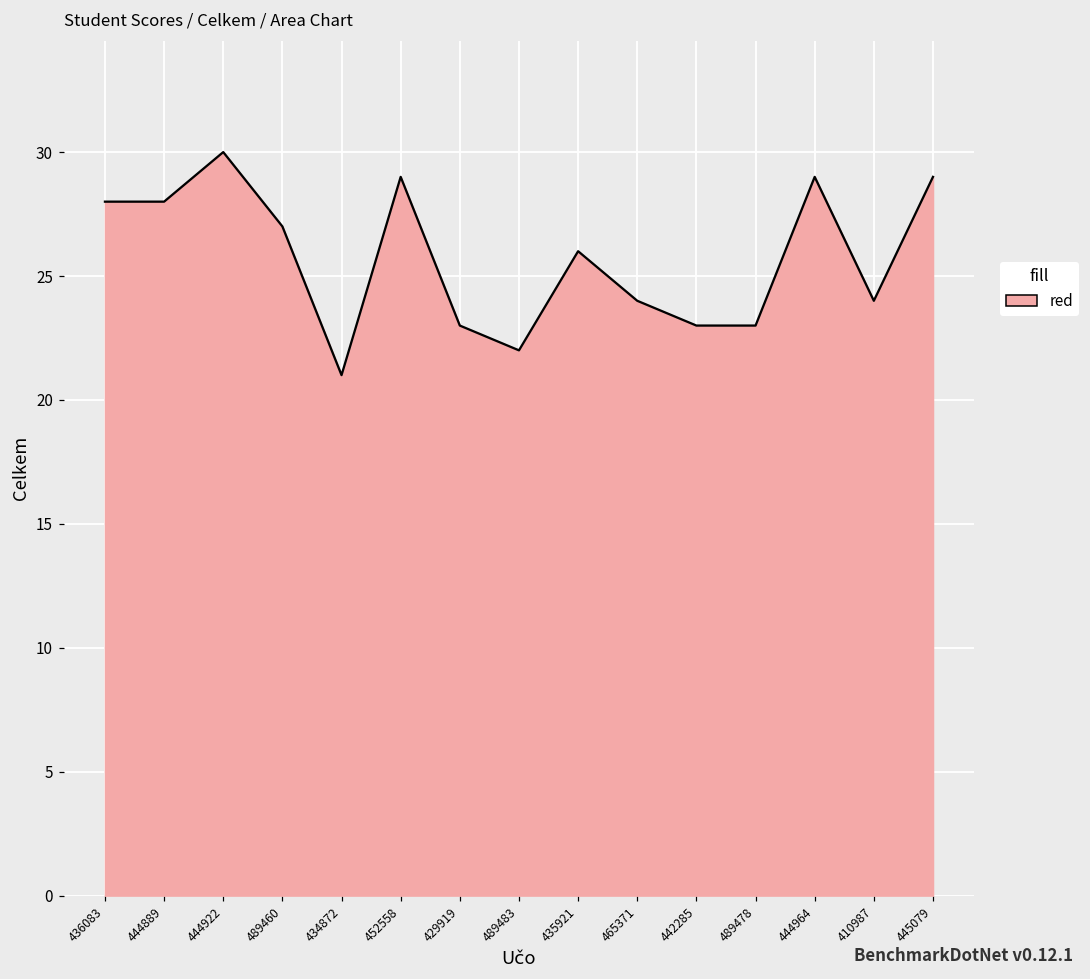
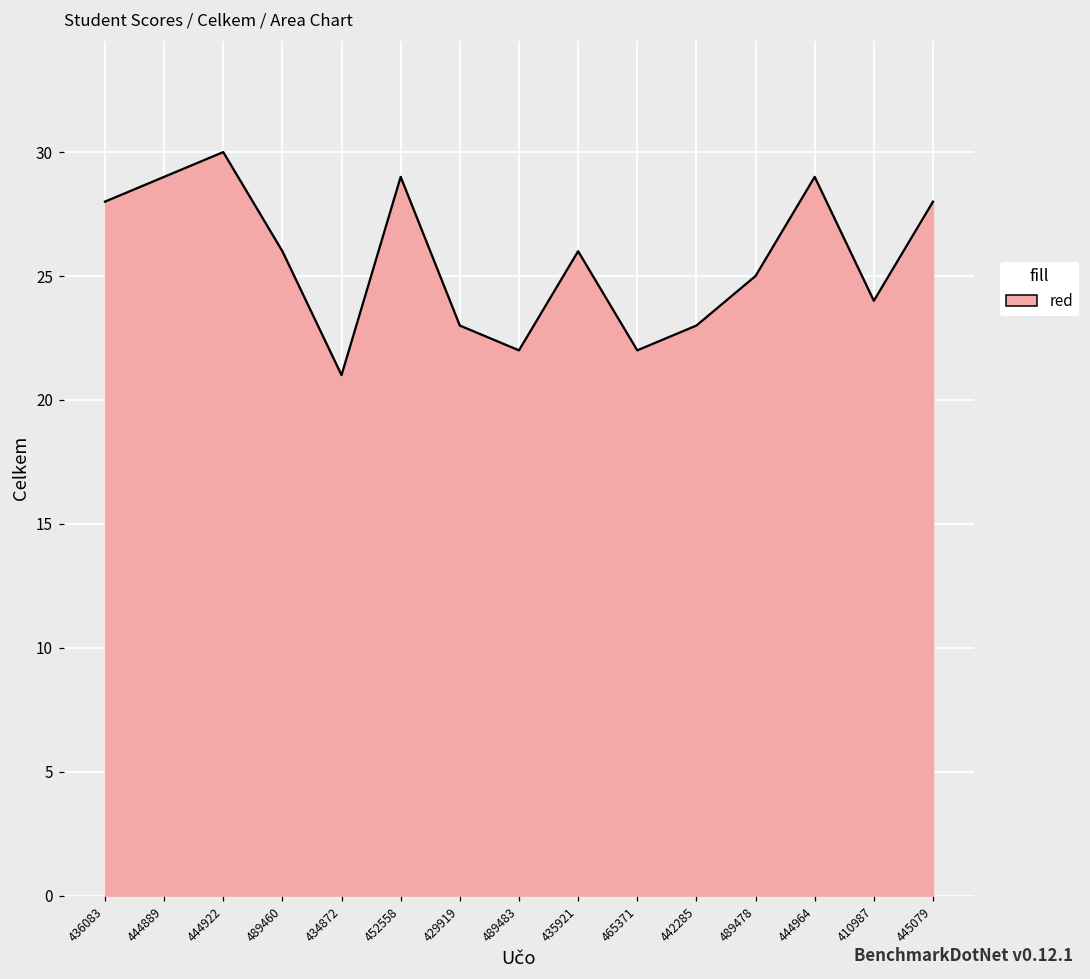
444889: 28 -> 29
489460: 27 -> 26
465371: 24 -> 22
489478: 23 -> 25
445079: 29 -> 28
